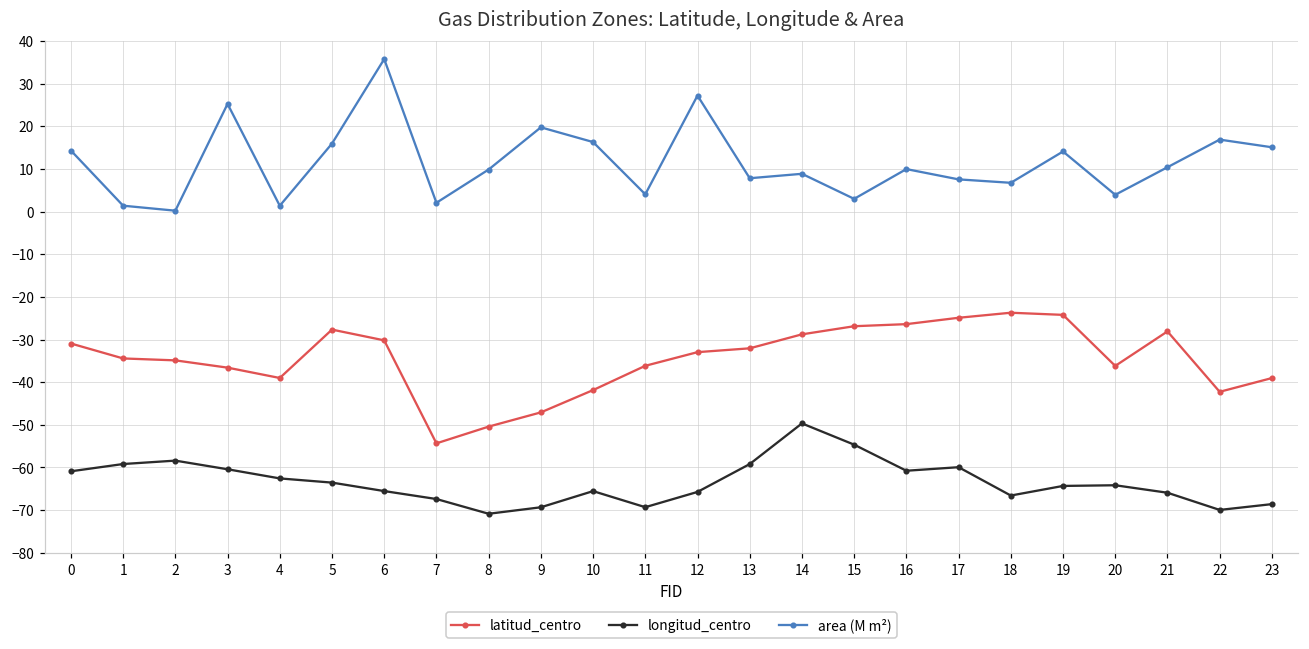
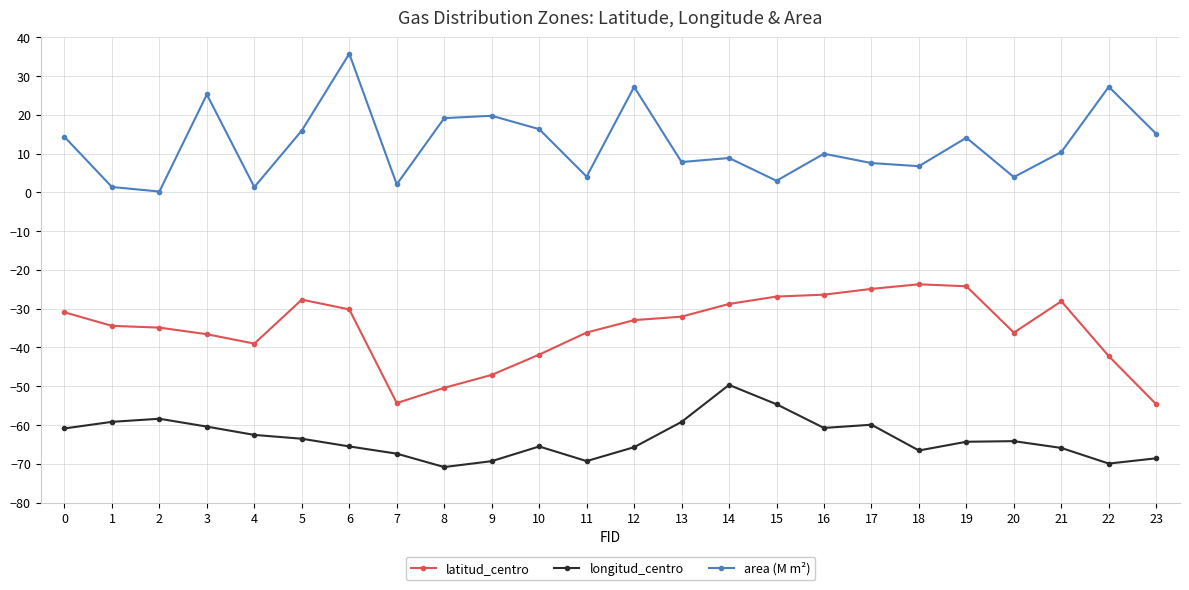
area (M m²), 8: 10 -> 19
area (M m²), 22: 17 -> 27
latitud_centro, 23: -39 -> -55
